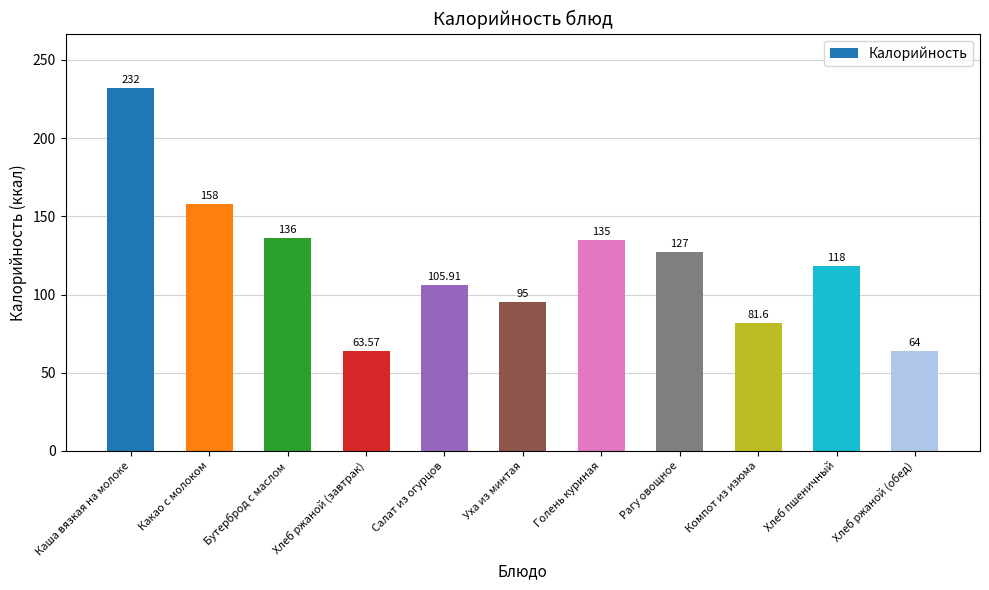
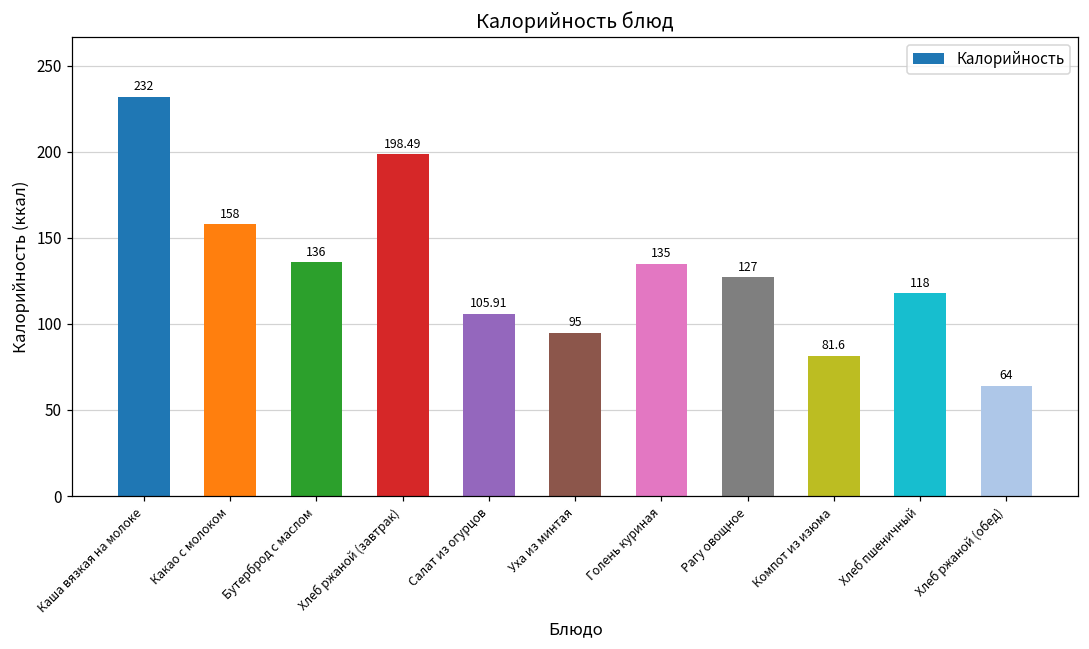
Хлеб ржаной (завтрак): 63.57 -> 198.49
